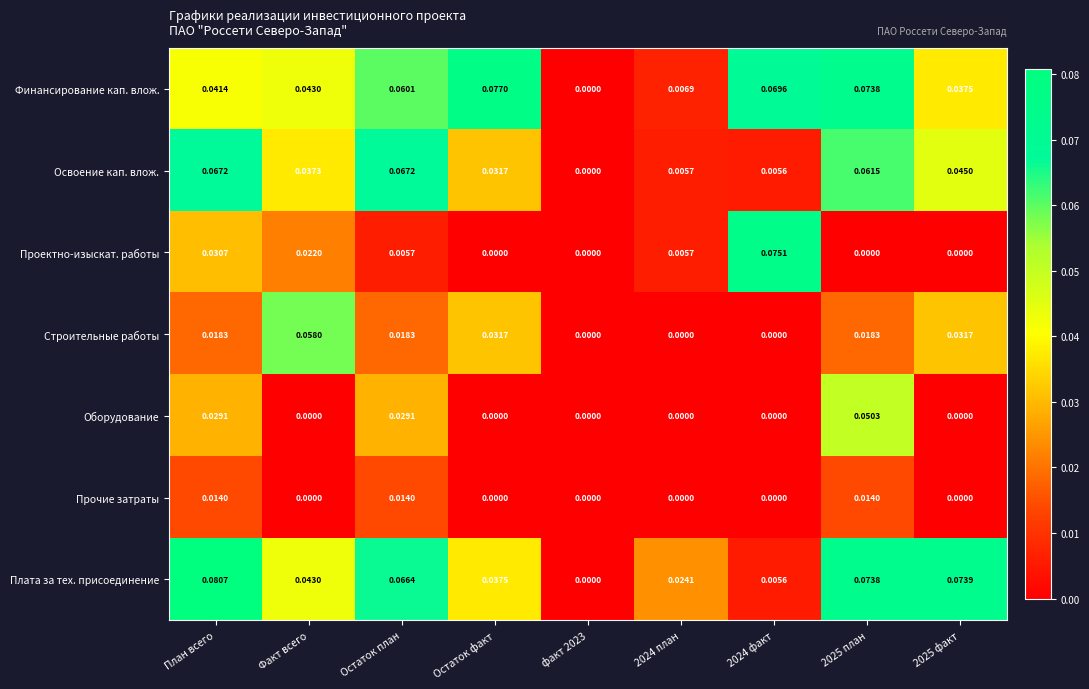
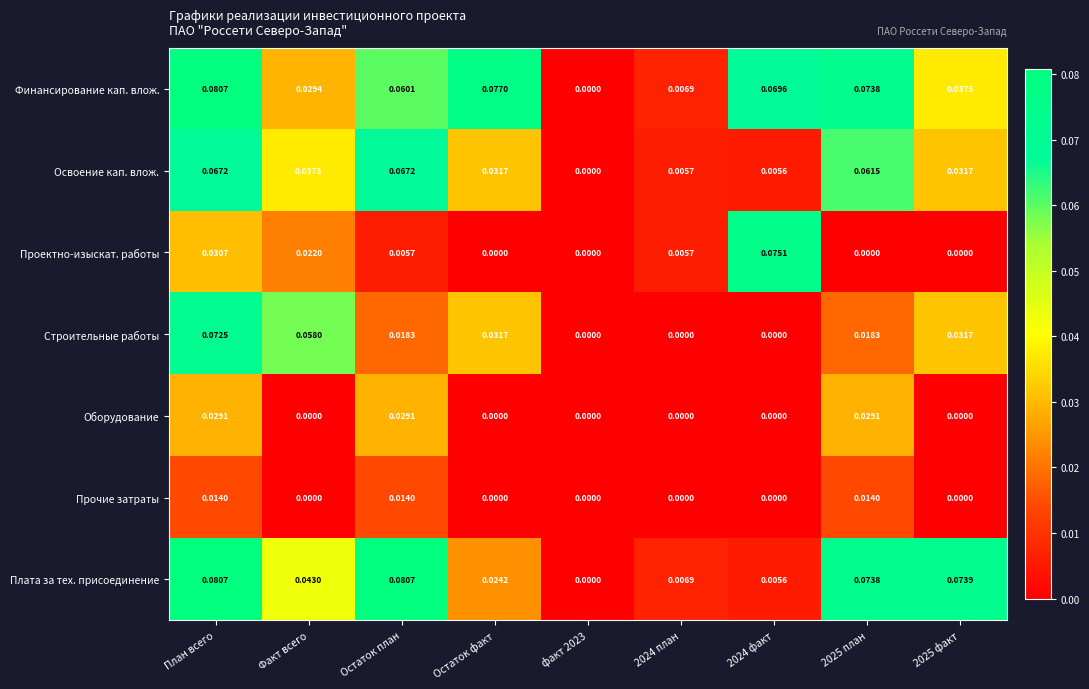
Финансирование кап. влож., План всего: 0.0414 -> 0.0807
Финансирование кап. влож., Факт всего: 0.0430 -> 0.0294
Освоение кап. влож., 2025 факт: 0.0450 -> 0.0317
Строительные работы, План всего: 0.0183 -> 0.0725
Оборудование, 2025 план: 0.0503 -> 0.0291
Плата за тех. присоединение, Остаток план: 0.0664 -> 0.0807
Плата за тех. присоединение, Остаток факт: 0.0375 -> 0.0242
Плата за тех. присоединение, 2024 план: 0.0241 -> 0.0069
